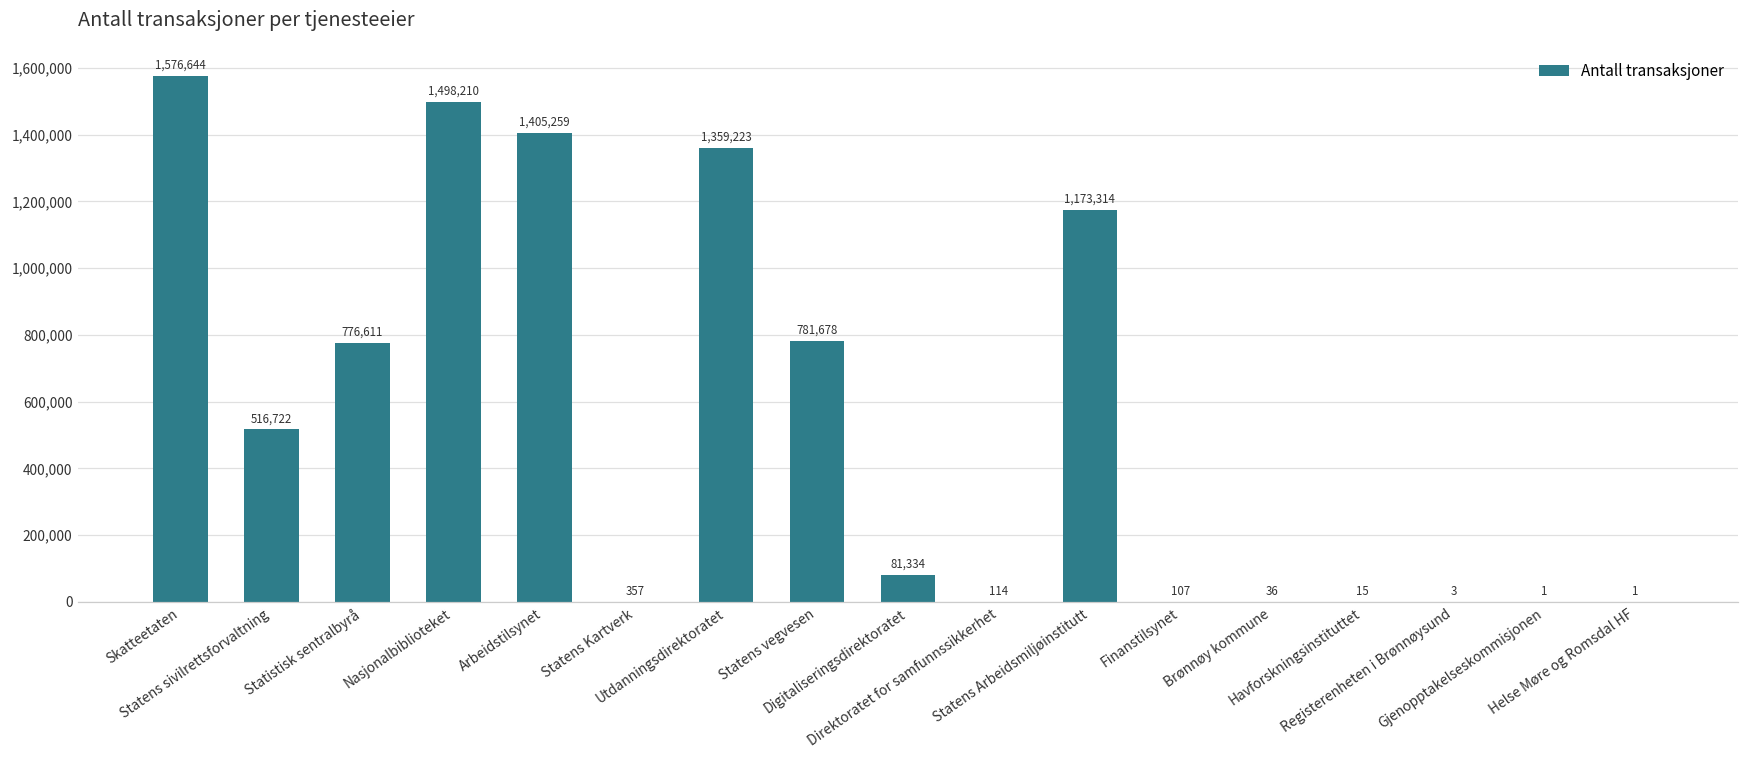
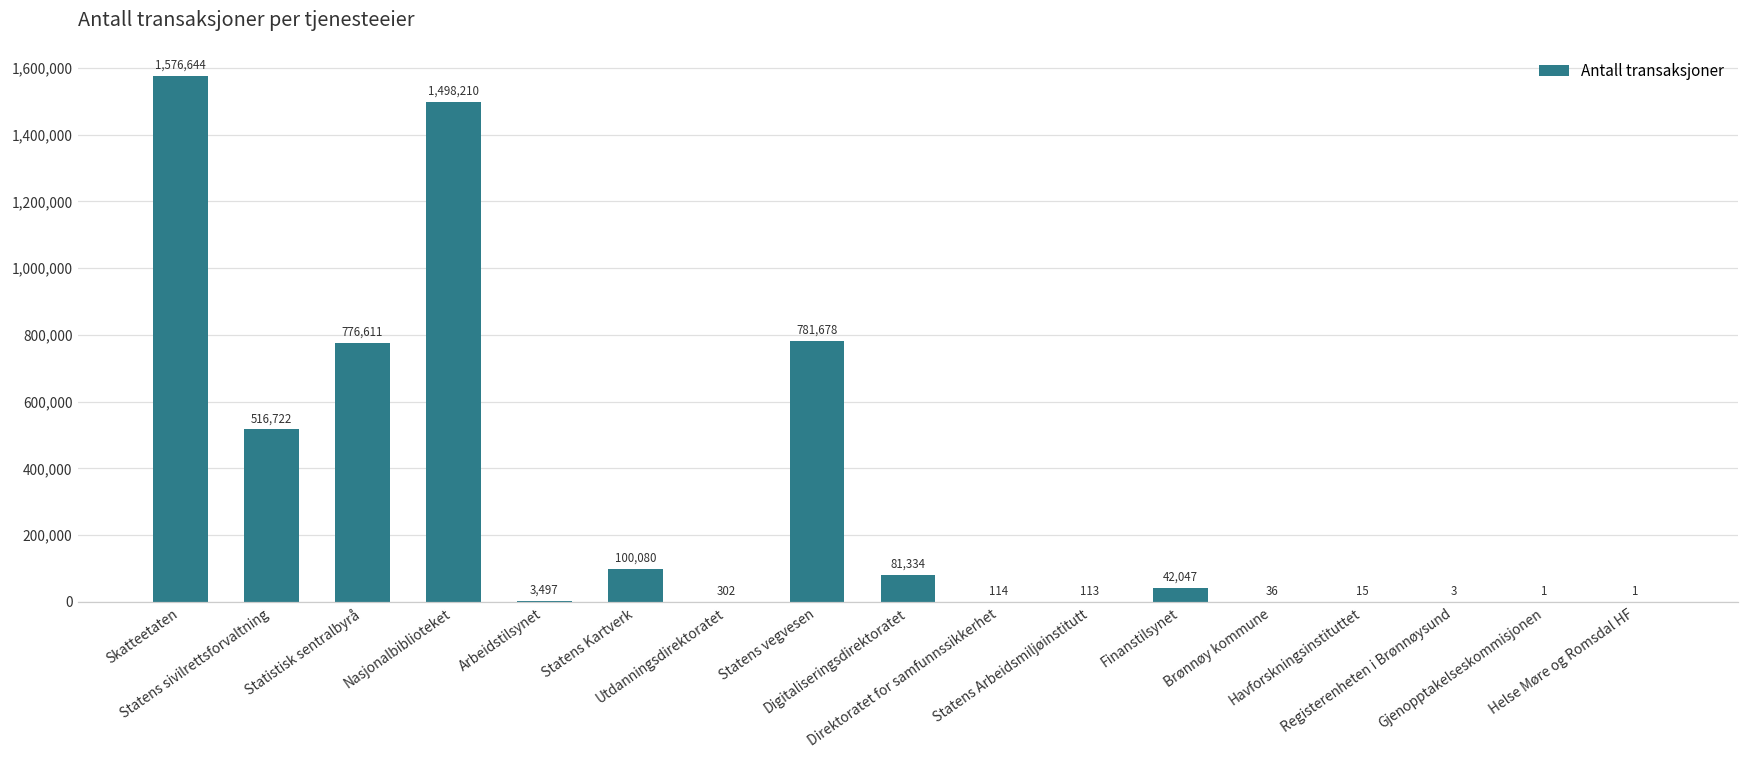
Arbeidstilsynet: 1,405,259 -> 3,497
Statens Kartverk: 357 -> 100,080
Utdanningsdirektoratet: 1,359,223 -> 302
Statens Arbeidsmiljøinstitutt: 1,173,314 -> 113
Finanstilsynet: 107 -> 42,047
